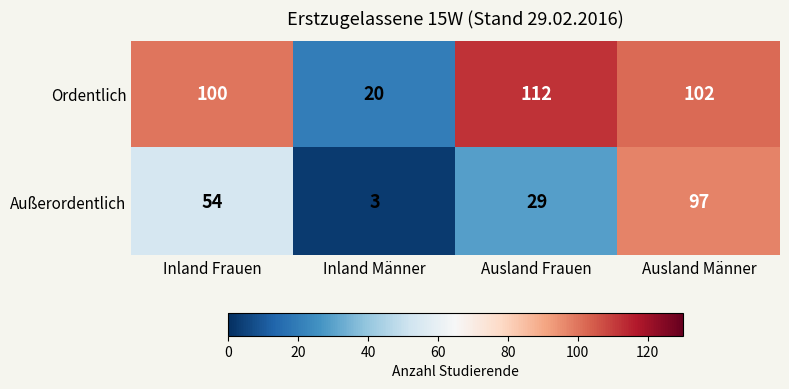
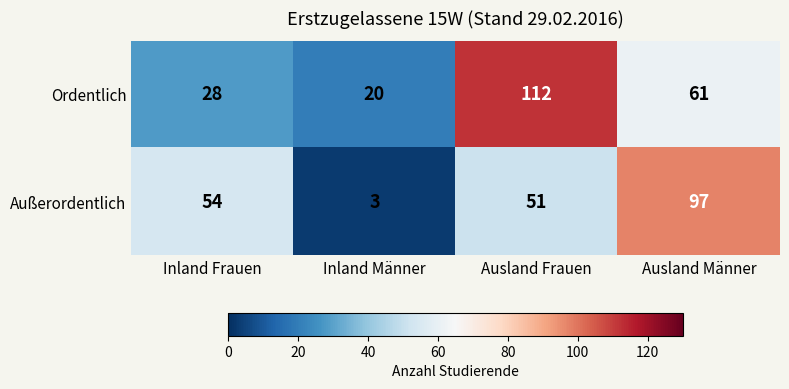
Ordentlich, Inland Frauen: 100 -> 28
Ordentlich, Ausland Männer: 102 -> 61
Außerordentlich, Ausland Frauen: 29 -> 51
